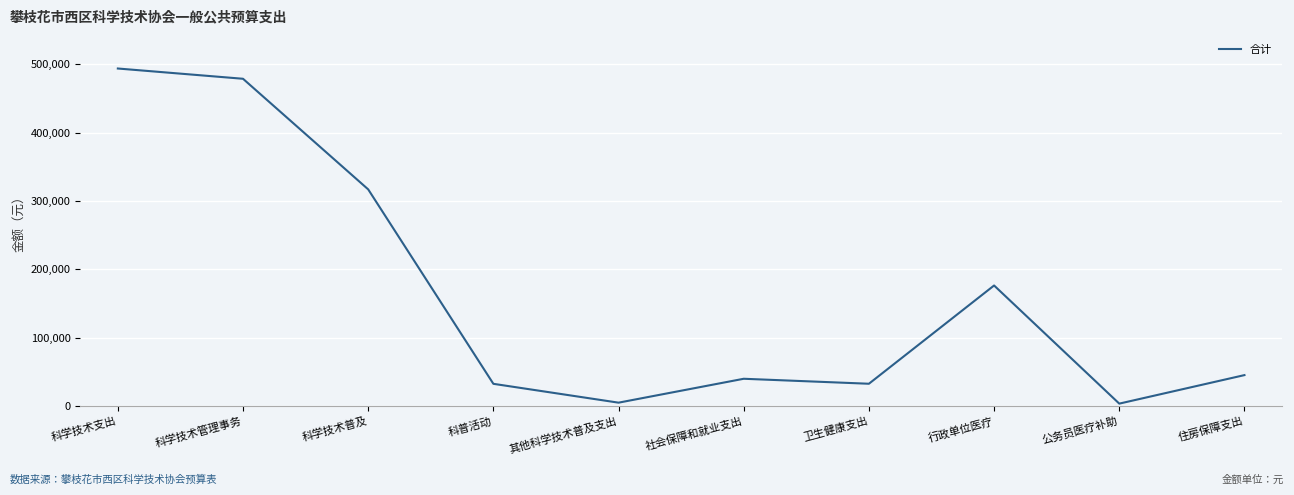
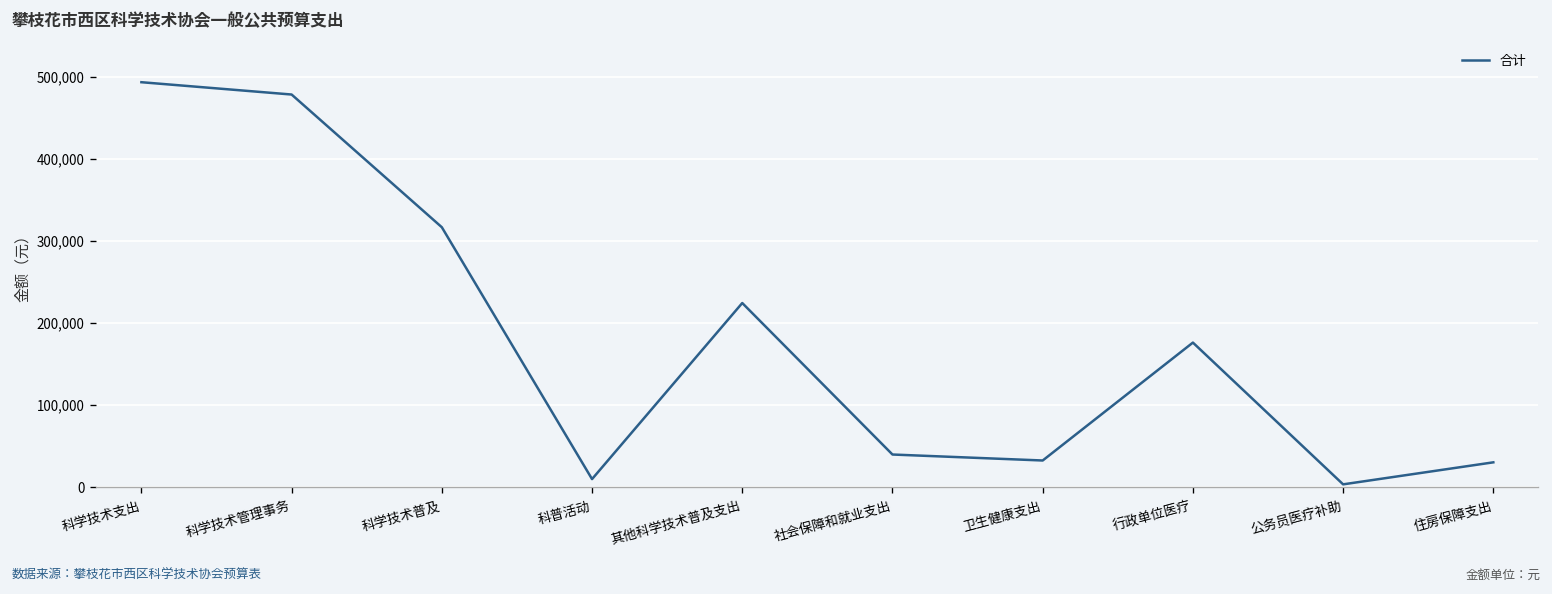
科普活动: 30,000 -> 10,000
其他科学技术普及支出: 10,000 -> 220,000
住房保障支出: 50,000 -> 30,000
